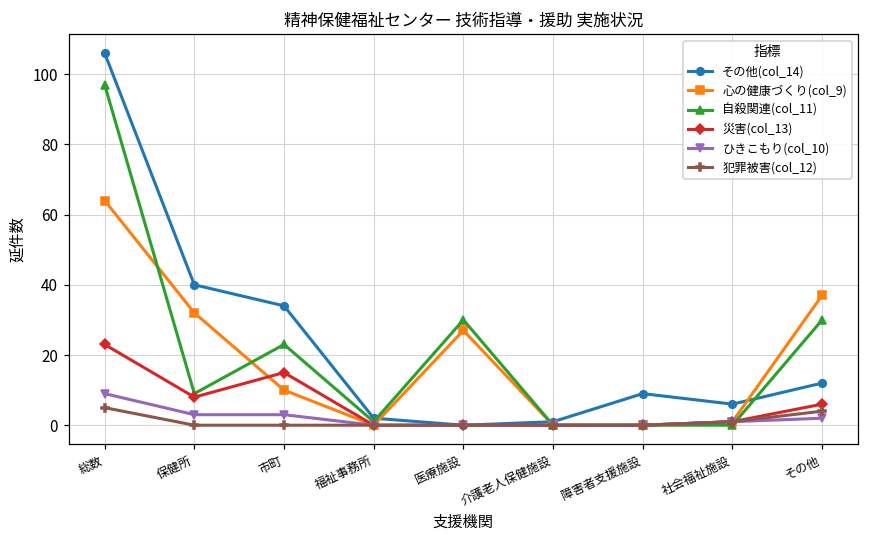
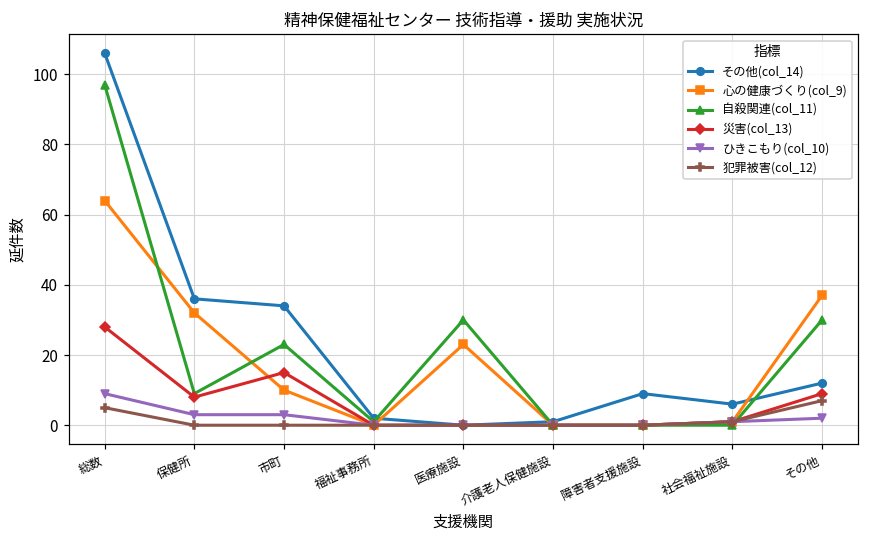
災害(col_13), 総数: 23 -> 28
その他(col_14), 保健所: 40 -> 36
心の健康づくり(col_9), 医療施設: 27 -> 23
災害(col_13), その他: 6 -> 9
犯罪被害(col_12), その他: 4 -> 7
